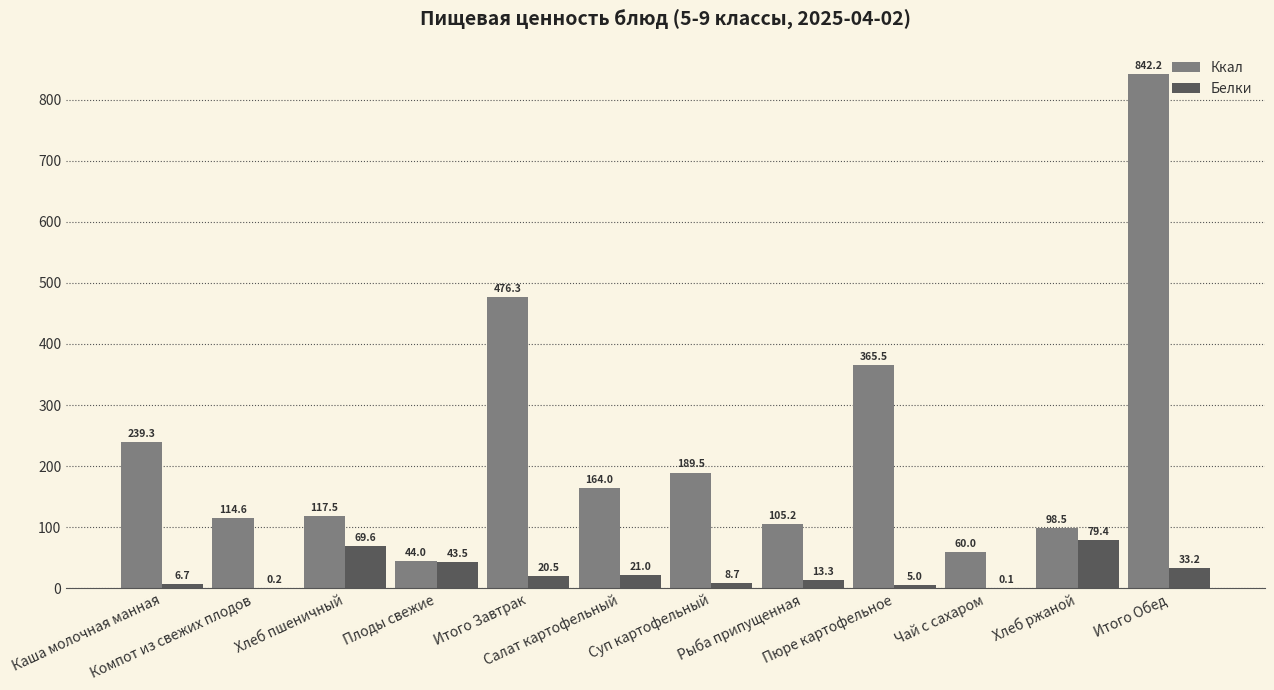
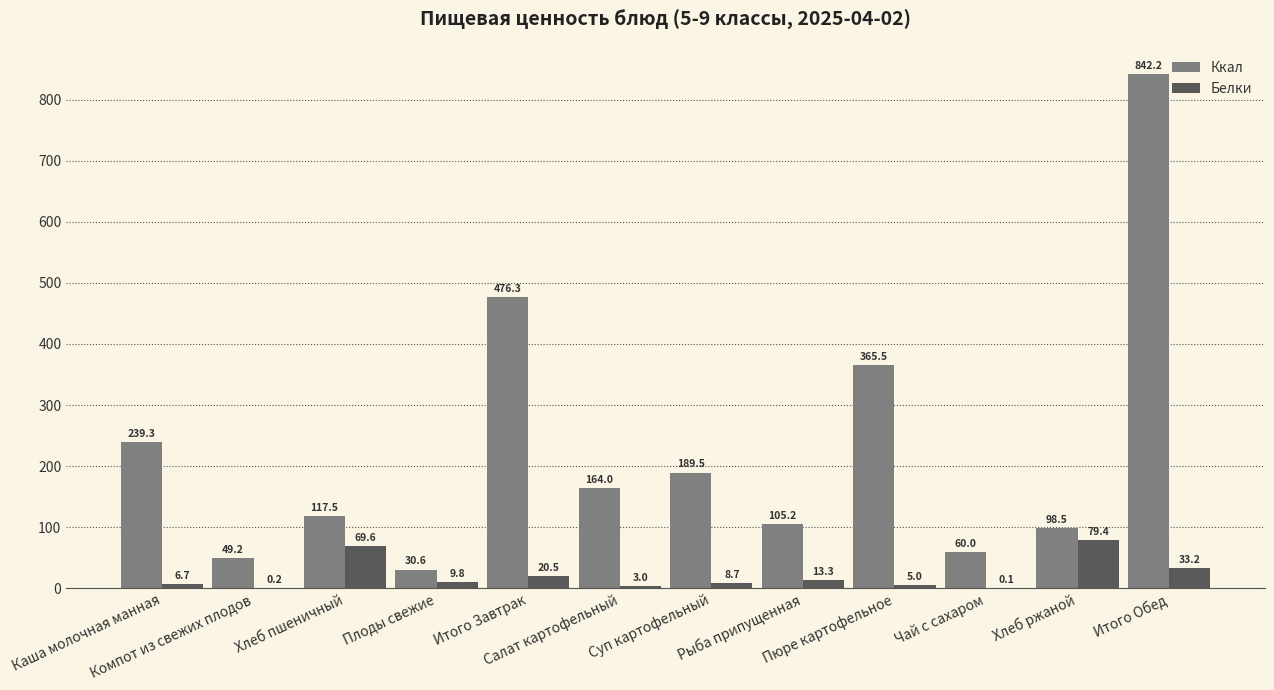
Ккал, Компот из свежих плодов: 114.6 -> 49.2
Ккал, Плоды свежие: 44.0 -> 30.6
Белки, Плоды свежие: 43.5 -> 9.8
Белки, Салат картофельный: 21.0 -> 3.0
